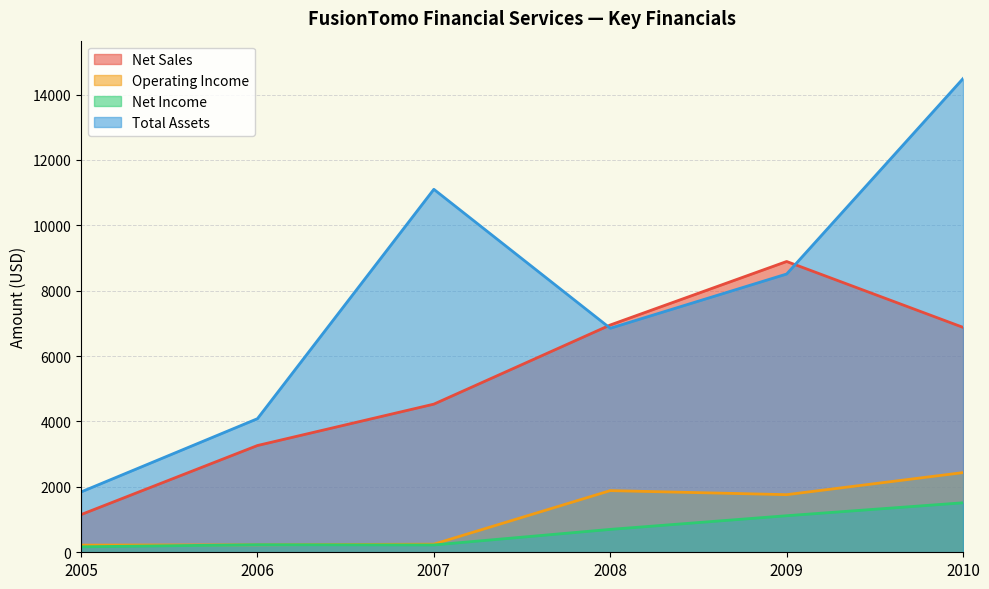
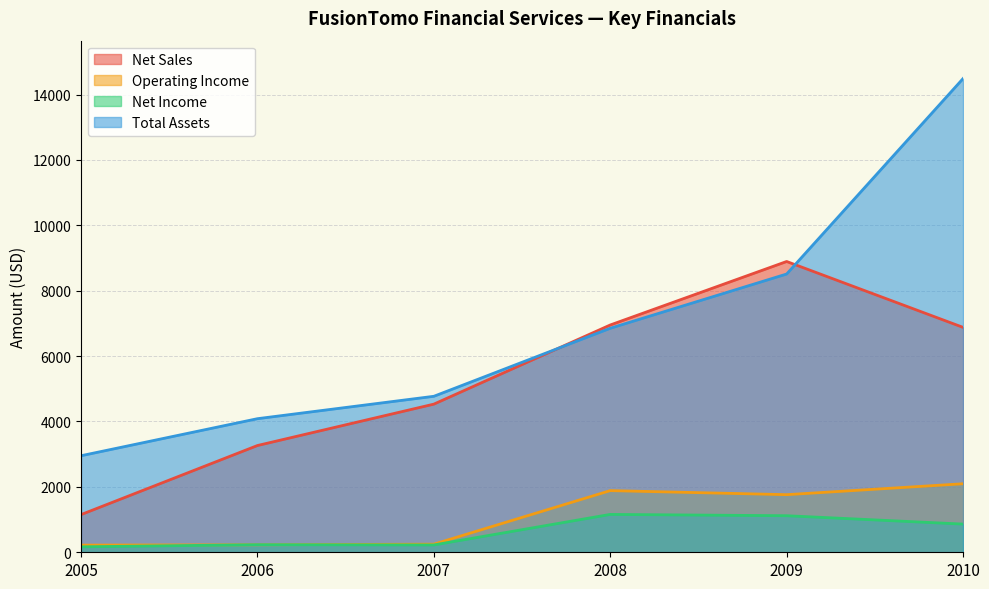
Total Assets, 2005: 1800 -> 3000
Total Assets, 2007: 11100 -> 4800
Net Income, 2008: 700 -> 1200
Operating Income, 2010: 2400 -> 2100
Net Income, 2010: 1500 -> 900
